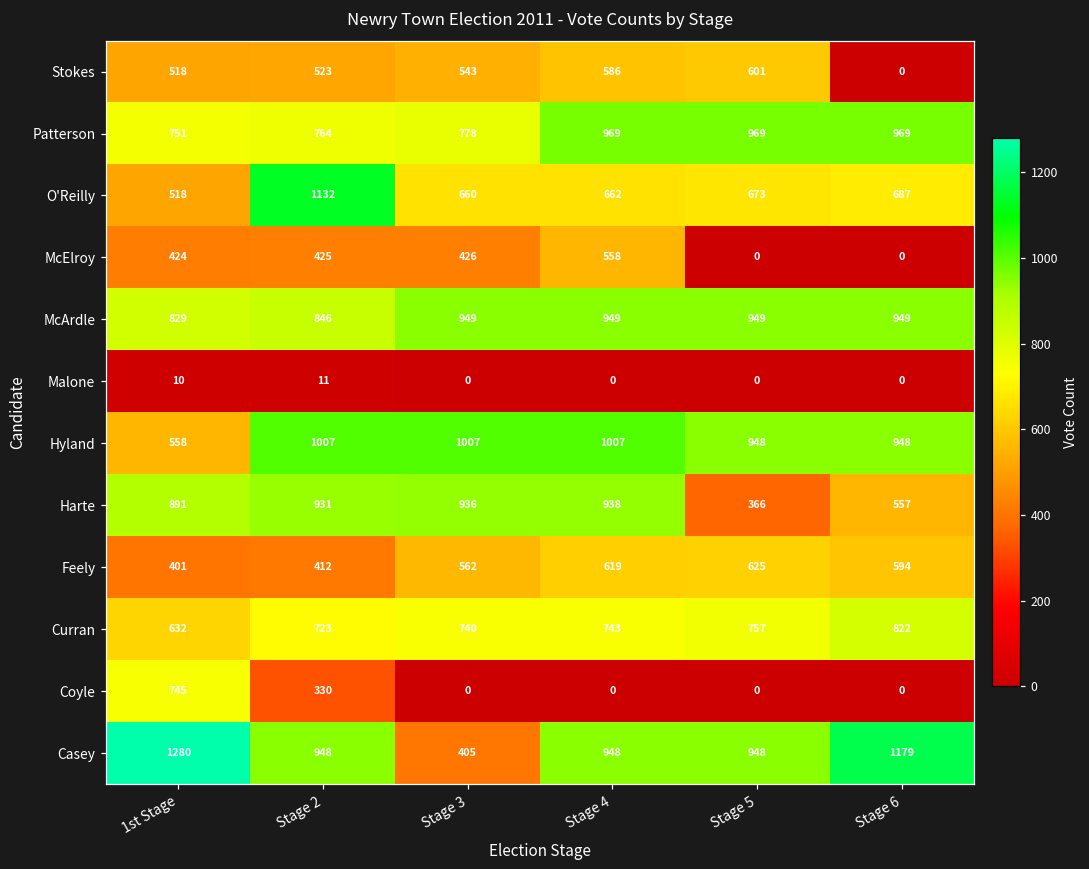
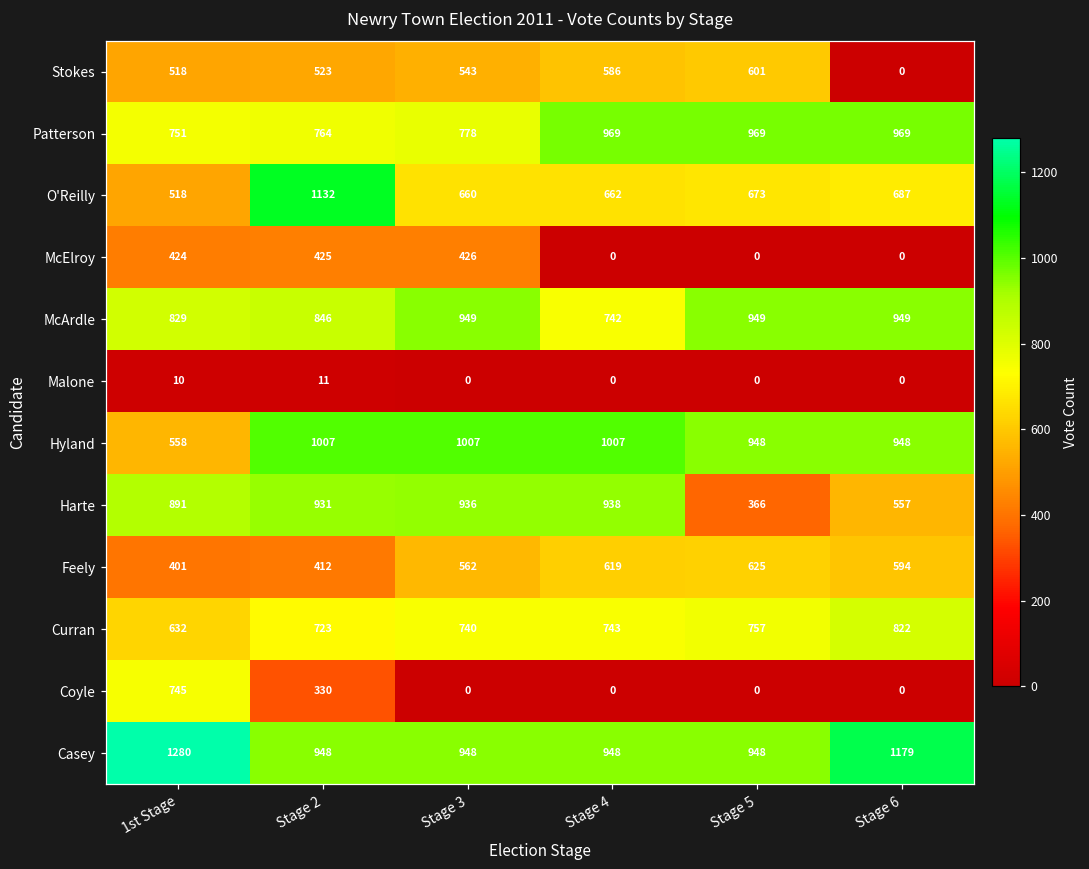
McElroy, Stage 4: 558 -> 0
McArdle, Stage 4: 949 -> 742
Casey, Stage 3: 405 -> 948
